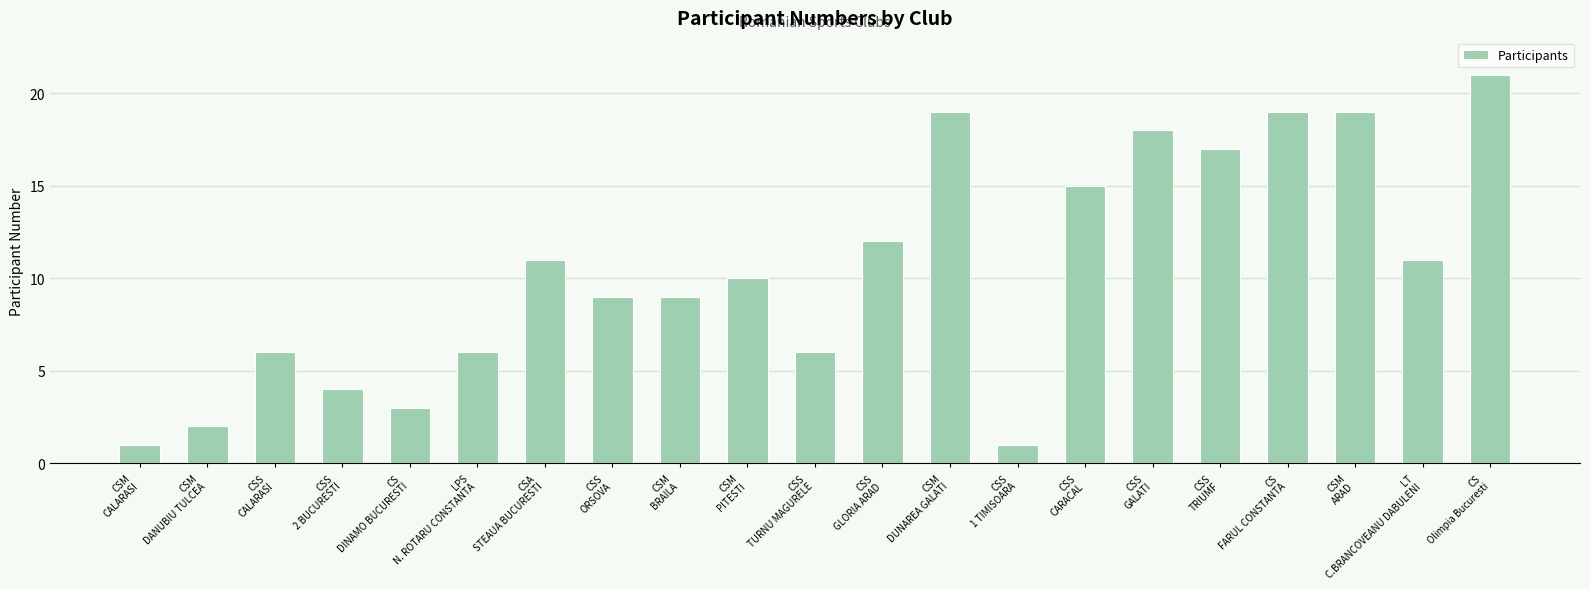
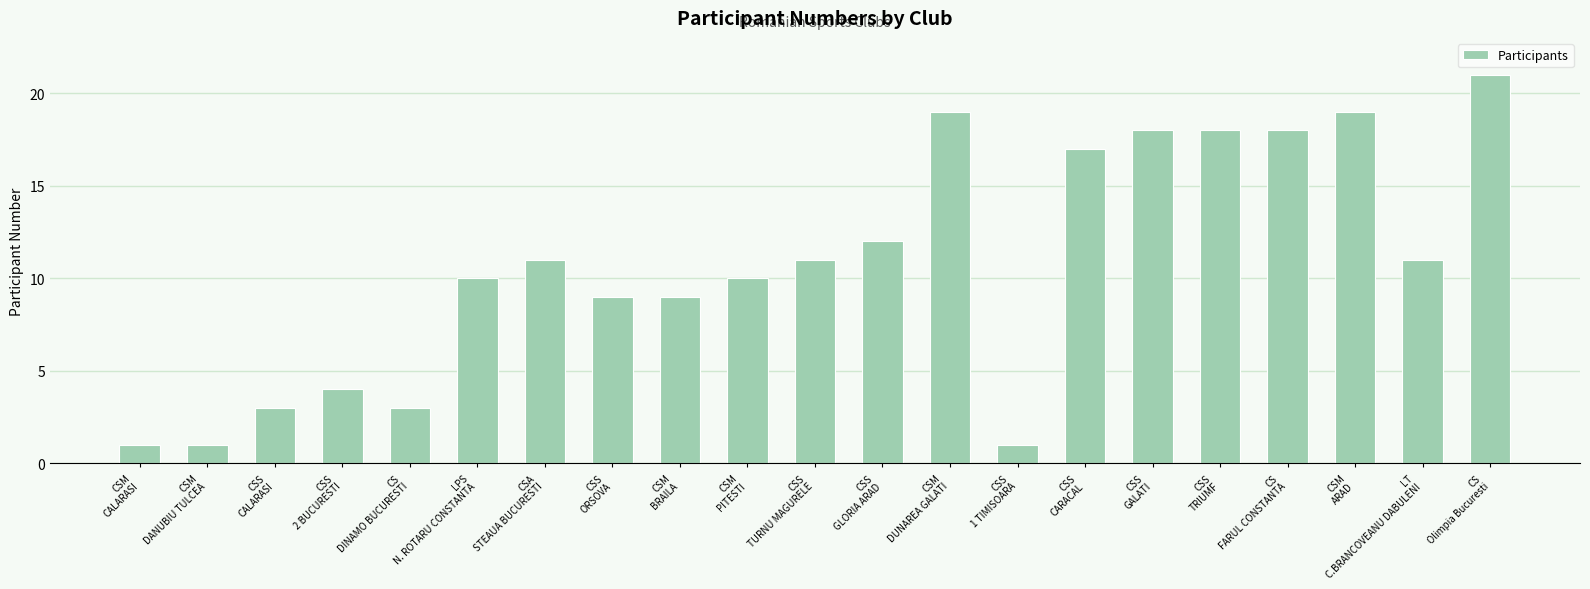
CSM DANUBIU TULCEA: 2 -> 1
CSS CALARASI: 6 -> 3
LPS N. ROTARU CONSTANTA: 6 -> 10
CSS TURNU MAGURELE: 6 -> 11
CSS CARACAL: 15 -> 17
CSS TRIUMF: 17 -> 18
CS FARUL CONSTANTA: 19 -> 18
